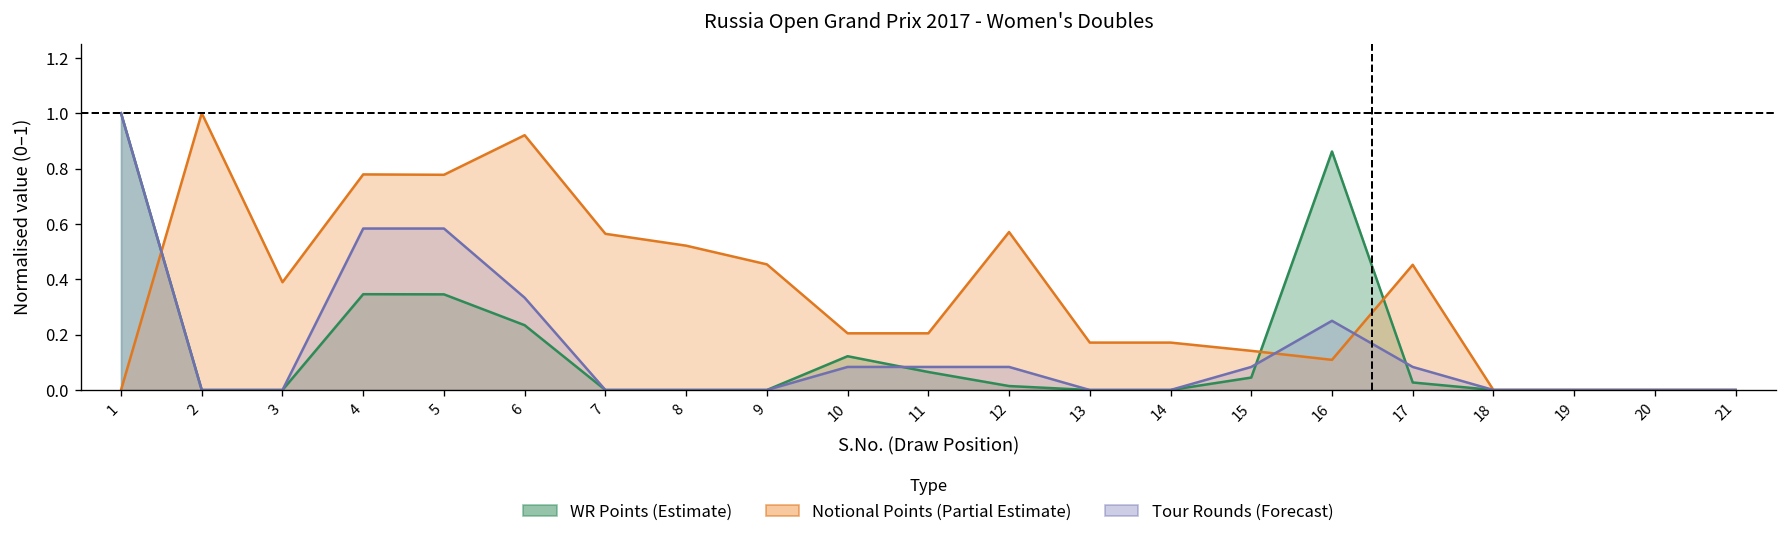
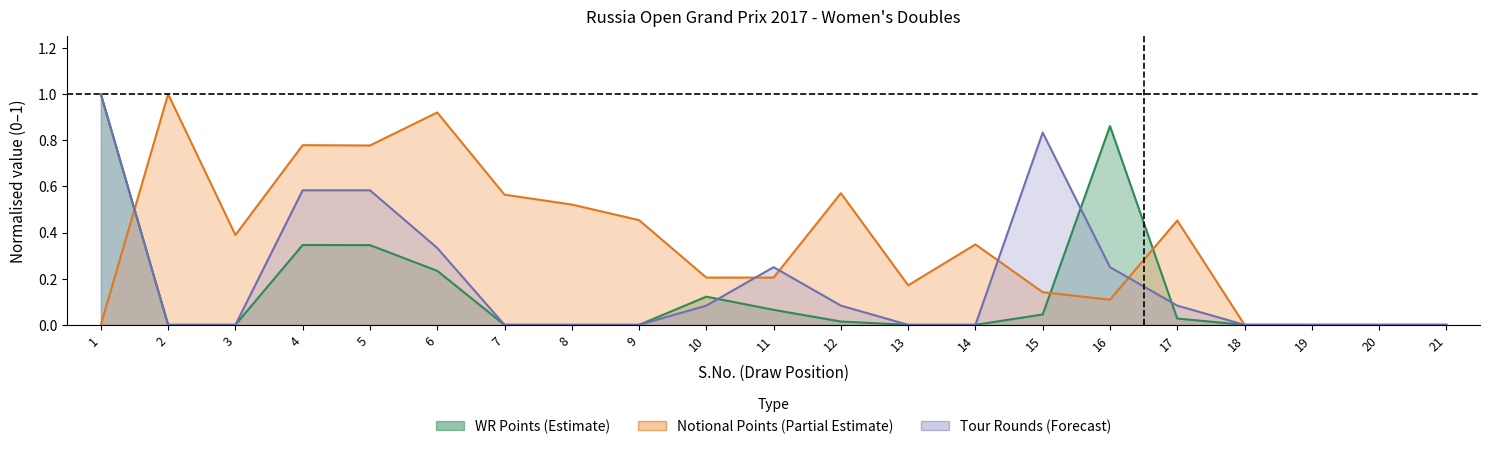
Tour Rounds (Forecast), 11: 0.08 -> 0.25
Notional Points (Partial Estimate), 14: 0.17 -> 0.35
Tour Rounds (Forecast), 15: 0.08 -> 0.83
